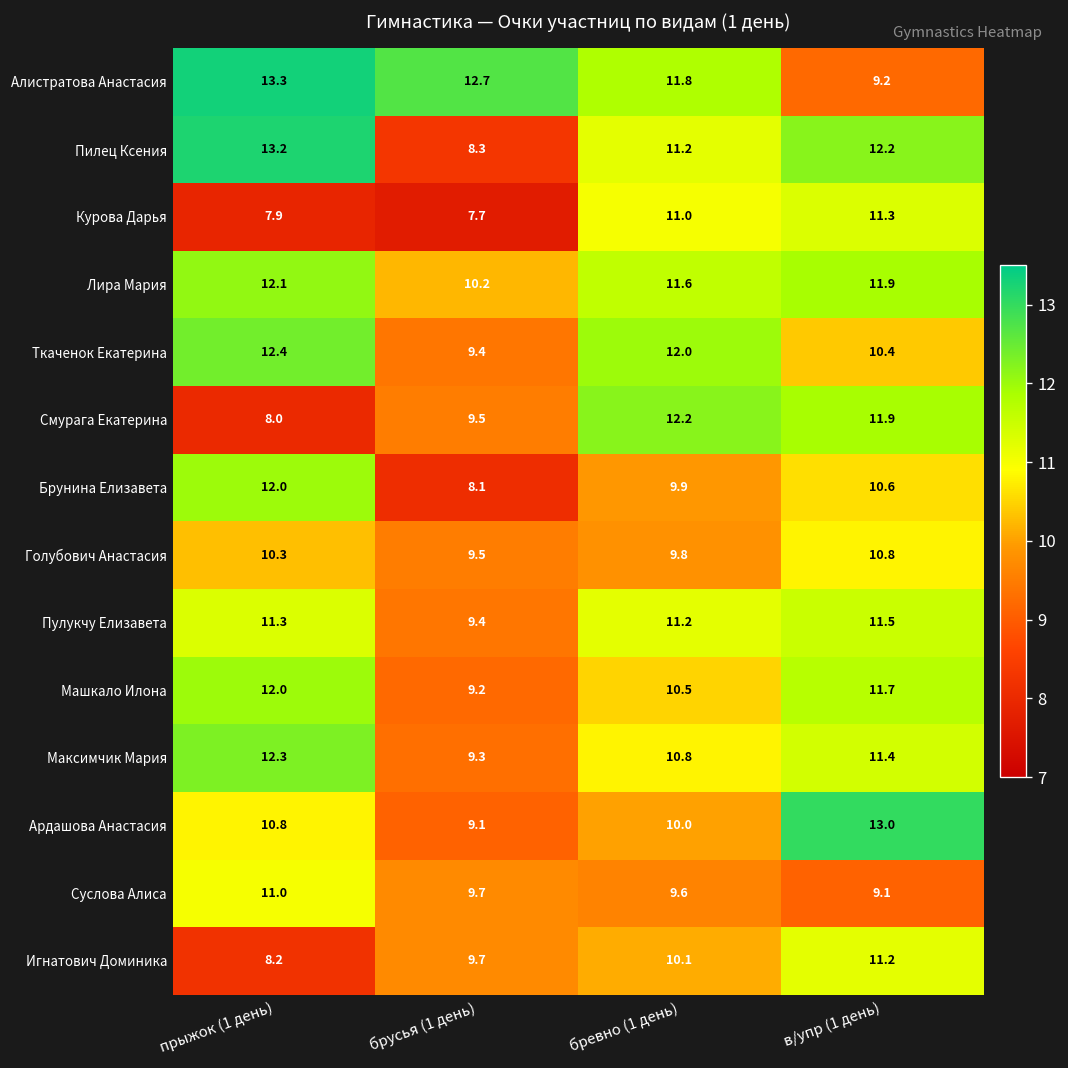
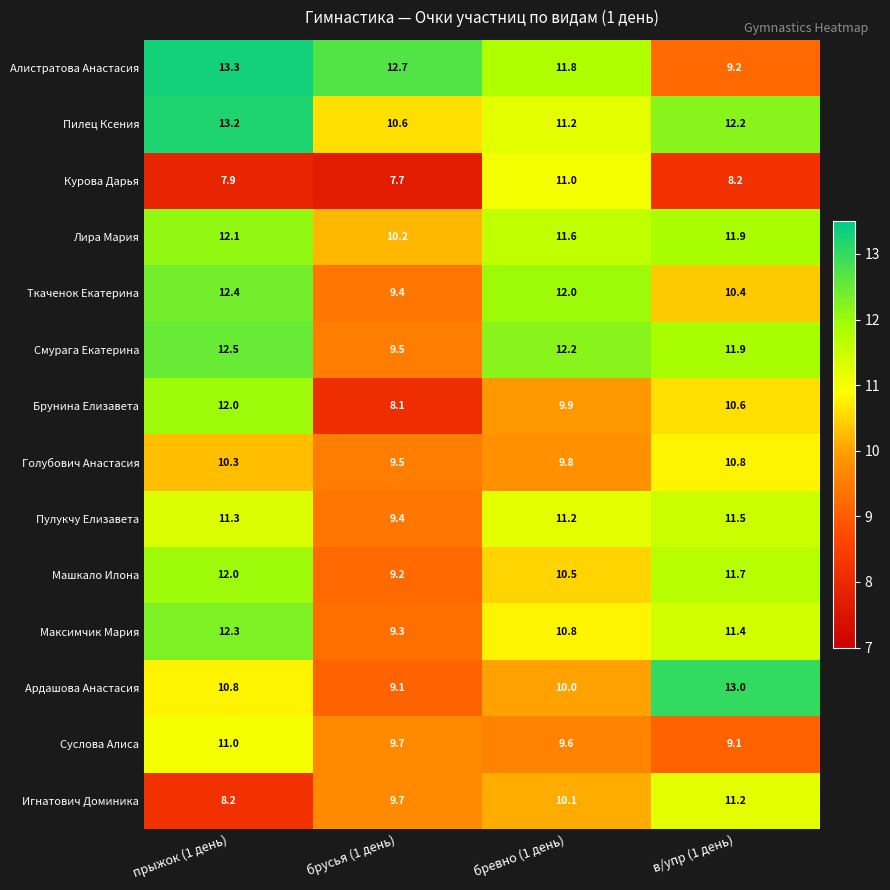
Пилец Ксения, брусья (1 день): 8.3 -> 10.6
Курова Дарья, в/упр (1 день): 11.3 -> 8.2
Смурага Екатерина, прыжок (1 день): 8.0 -> 12.5
